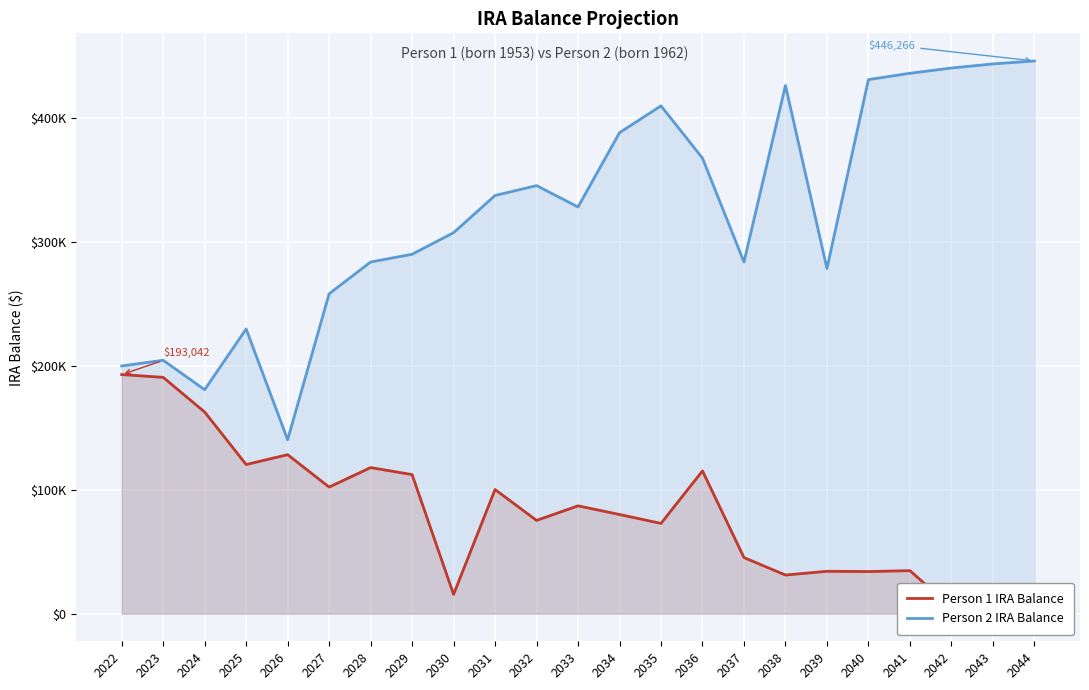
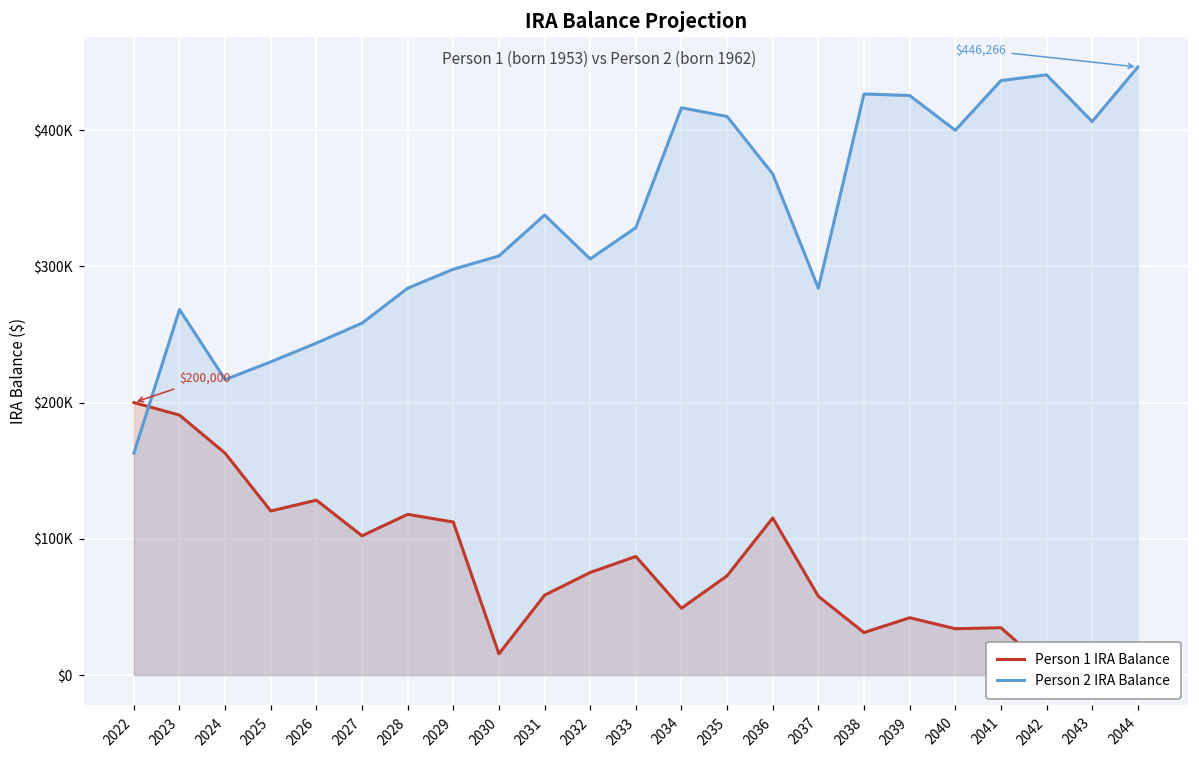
Person 1 IRA Balance, 2022: $193,042 -> $200,000
Person 2 IRA Balance, 2022: $200000 -> $163000
Person 2 IRA Balance, 2023: $205000 -> $268000
Person 2 IRA Balance, 2024: $181000 -> $217000
Person 2 IRA Balance, 2026: $140000 -> $244000
Person 2 IRA Balance, 2029: $290000 -> $298000
Person 1 IRA Balance, 2031: $100000 -> $59000
Person 2 IRA Balance, 2032: $346000 -> $305000
Person 1 IRA Balance, 2034: $80000 -> $49000
Person 2 IRA Balance, 2034: $388000 -> $416000
Person 1 IRA Balance, 2037: $45000 -> $58000
Person 1 IRA Balance, 2039: $34000 -> $42000
Person 2 IRA Balance, 2039: $279000 -> $425000
Person 2 IRA Balance, 2040: $431000 -> $400000
Person 2 IRA Balance, 2043: $444000 -> $406000
